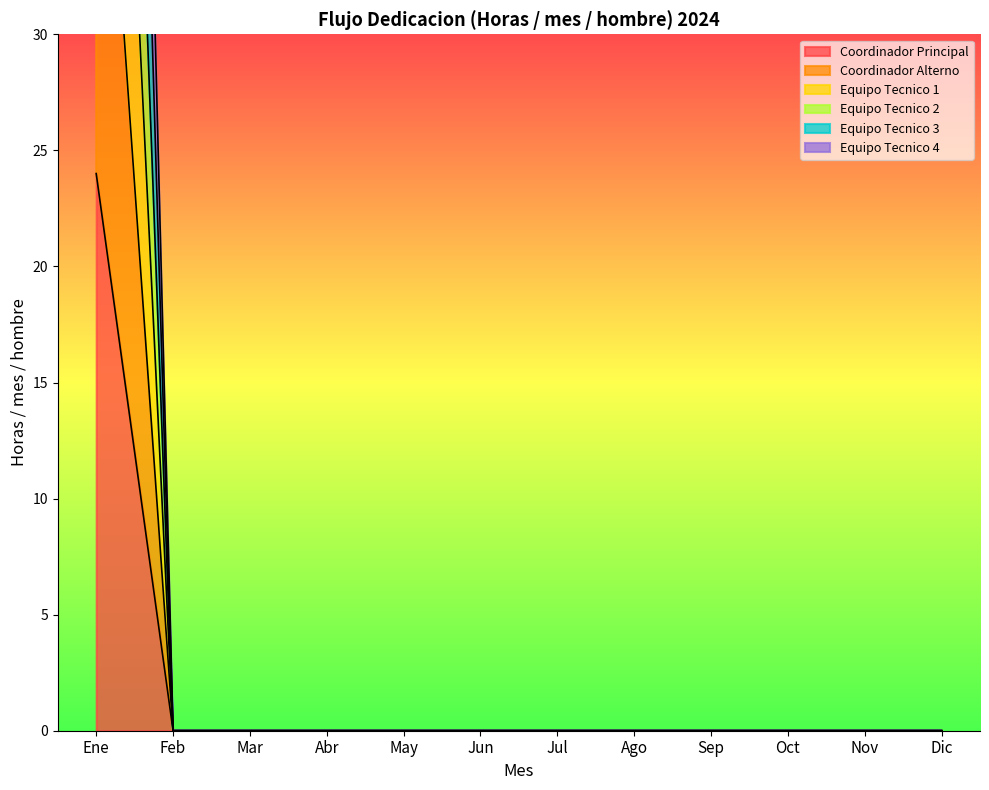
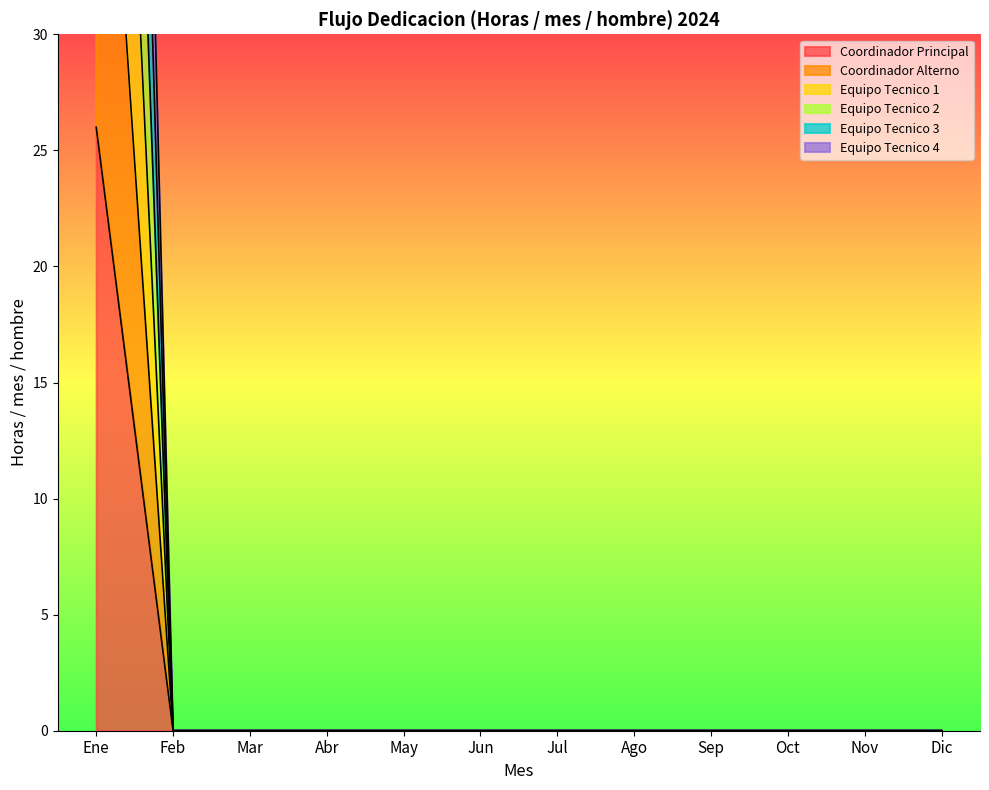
Coordinador Principal, Ene: 24 -> 26
